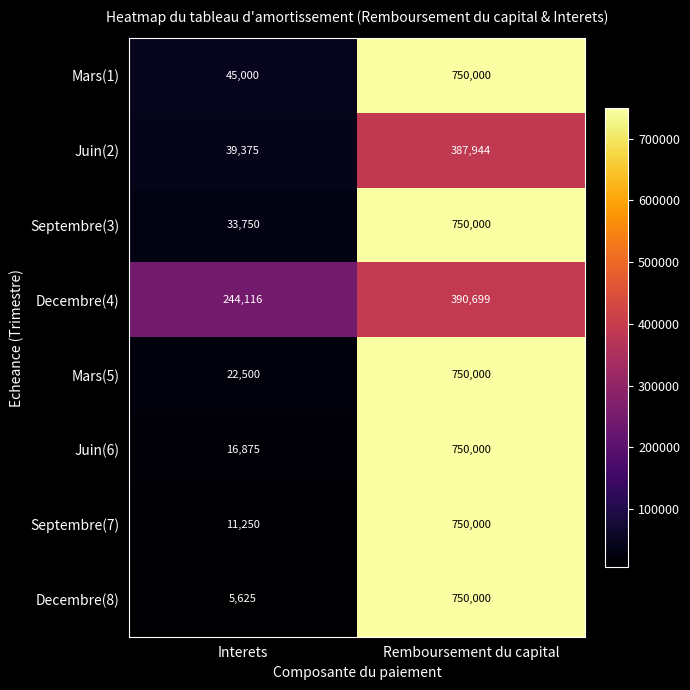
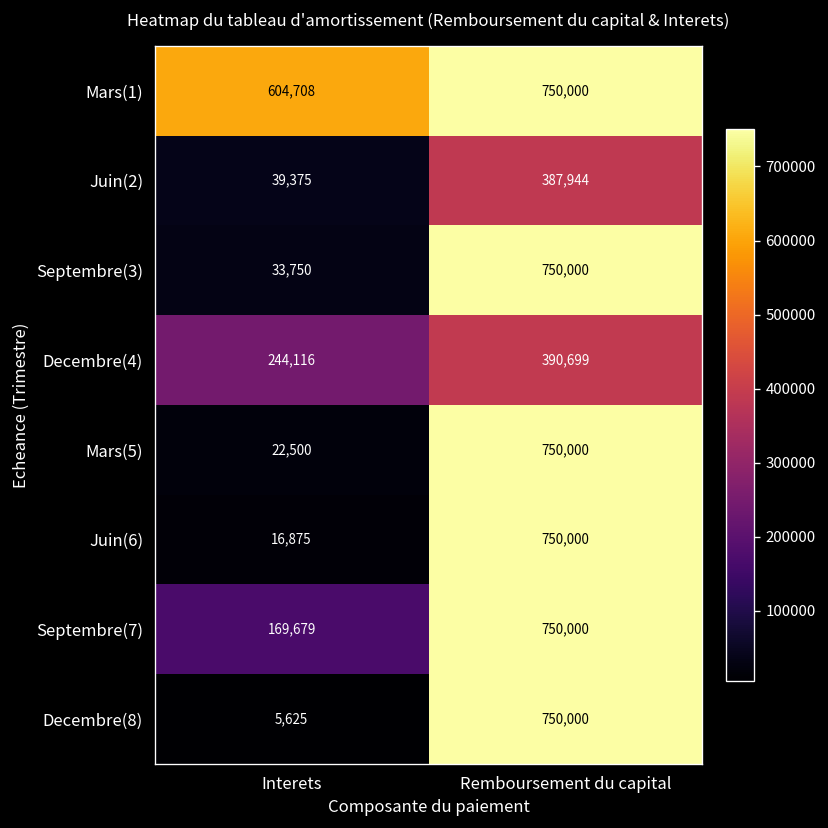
Mars(1), Interets: 45,000 -> 604,708
Septembre(7), Interets: 11,250 -> 169,679
